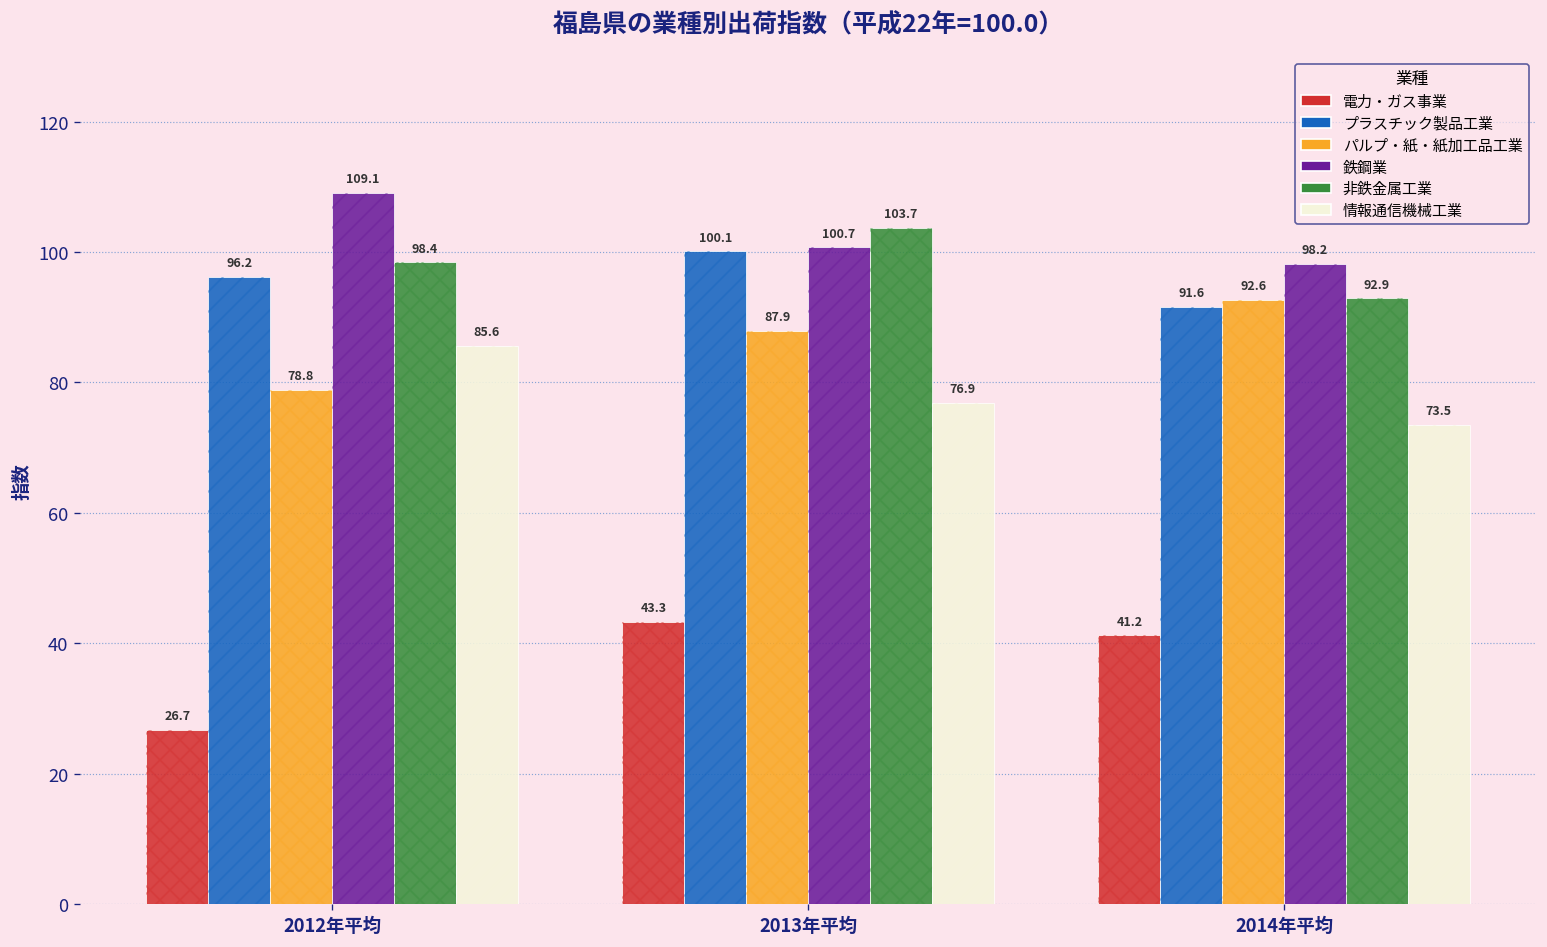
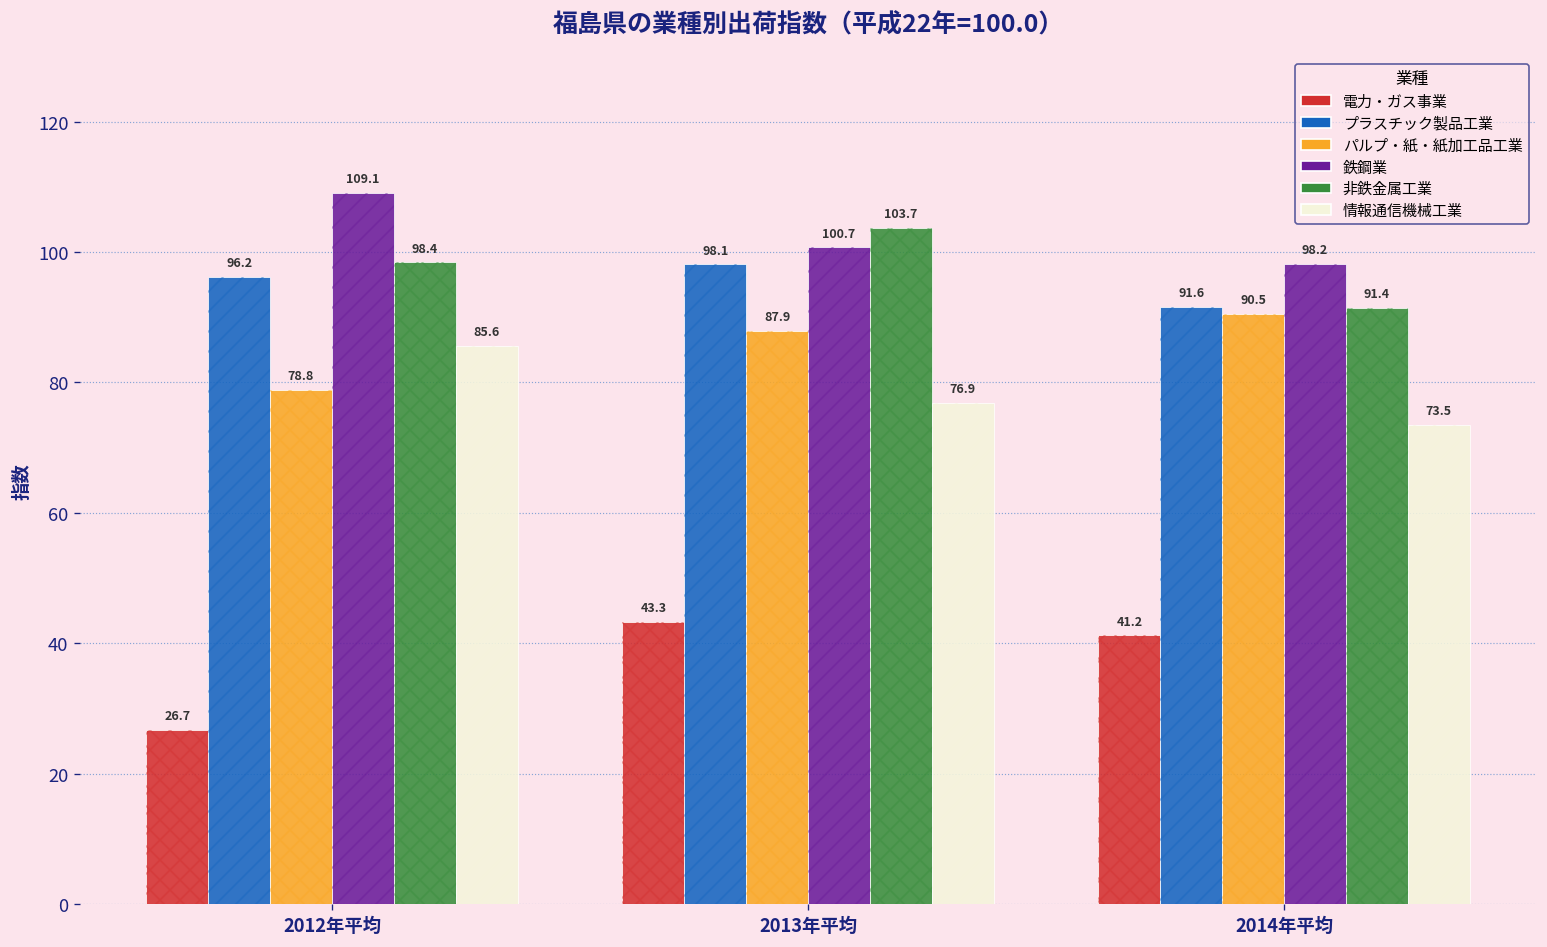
プラスチック製品工業, 2013年平均: 100.1 -> 98.1
パルプ・紙・紙加工品工業, 2014年平均: 92.6 -> 90.5
非鉄金属工業, 2014年平均: 92.9 -> 91.4
